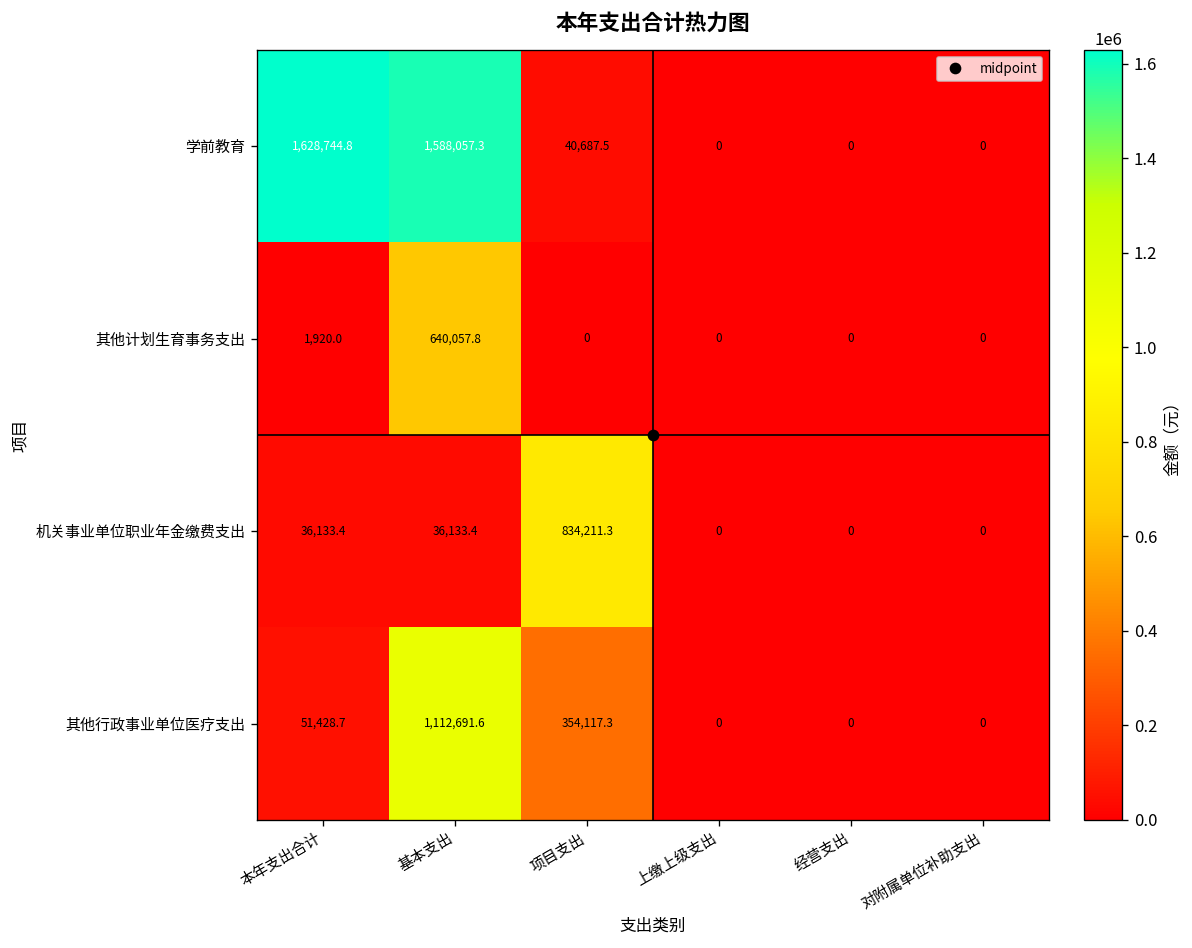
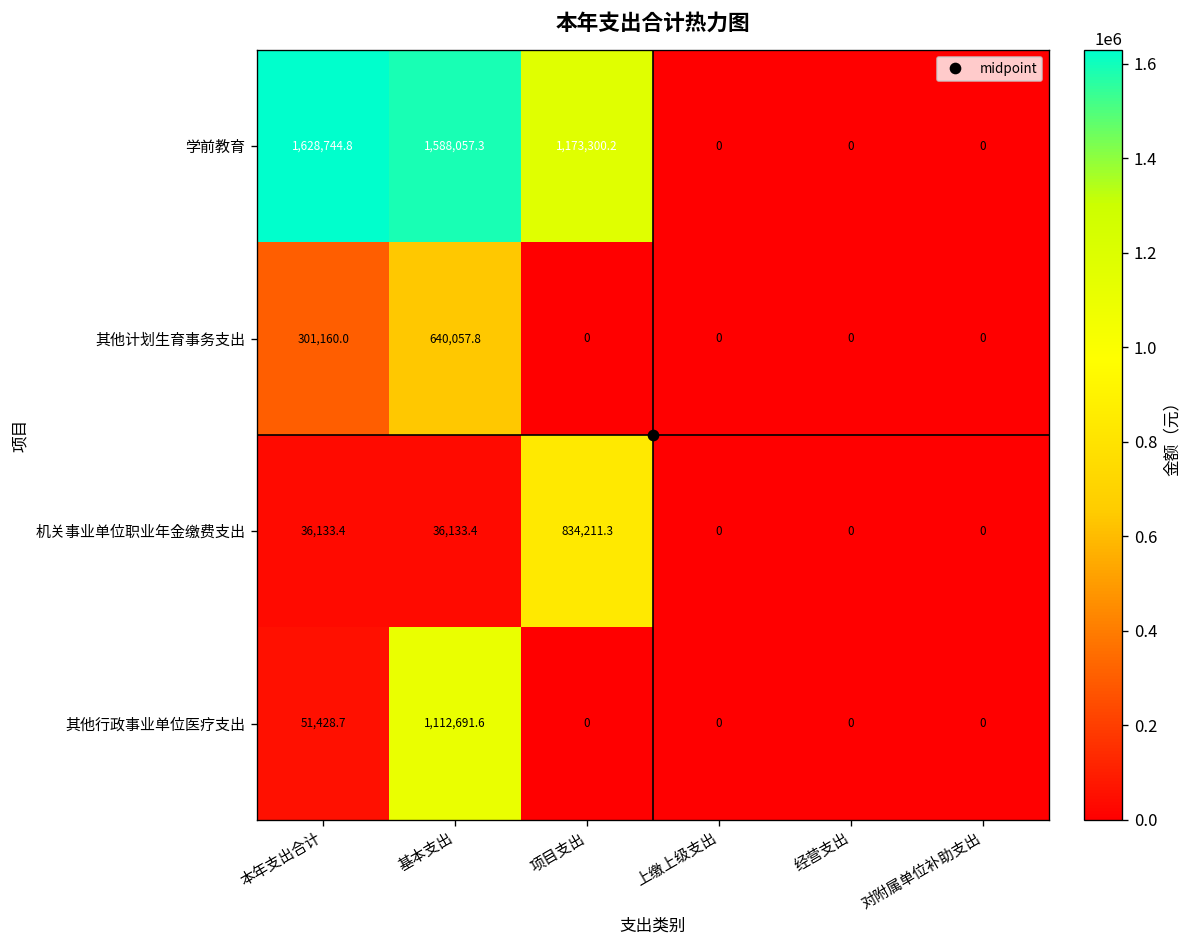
学前教育, 项目支出: 40,687.5 -> 1,173,300.2
其他计划生育事务支出, 本年支出合计: 1,920.0 -> 301,160.0
其他行政事业单位医疗支出, 项目支出: 354,117.3 -> 0
